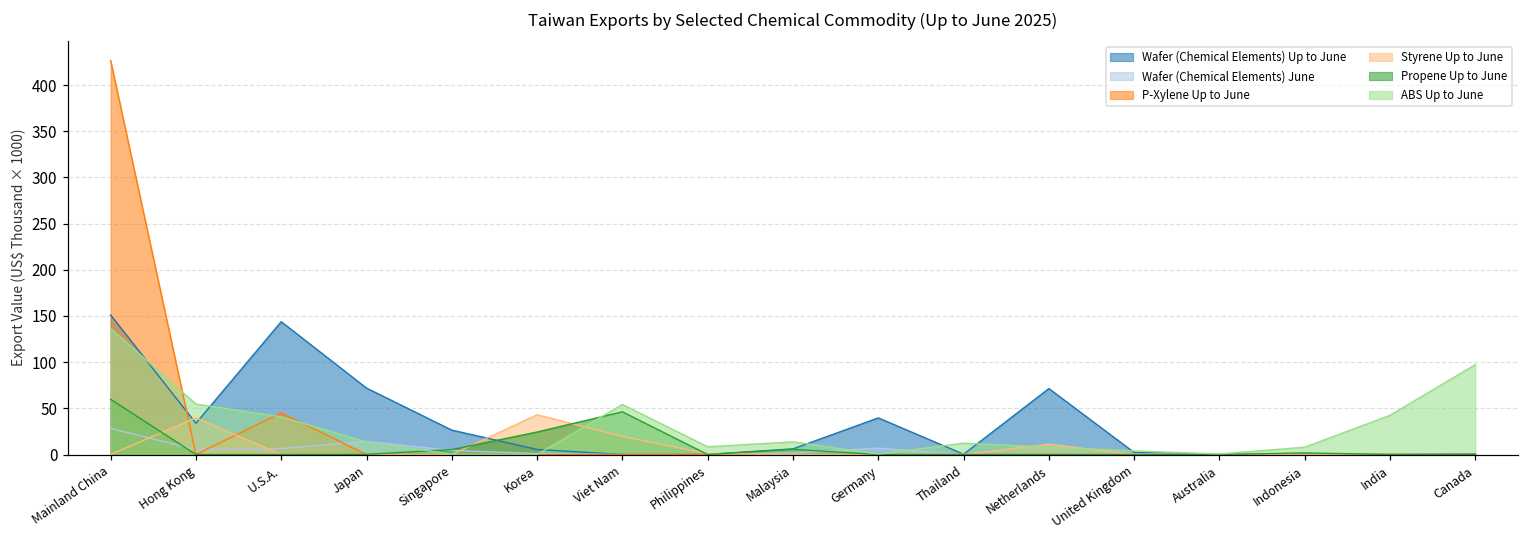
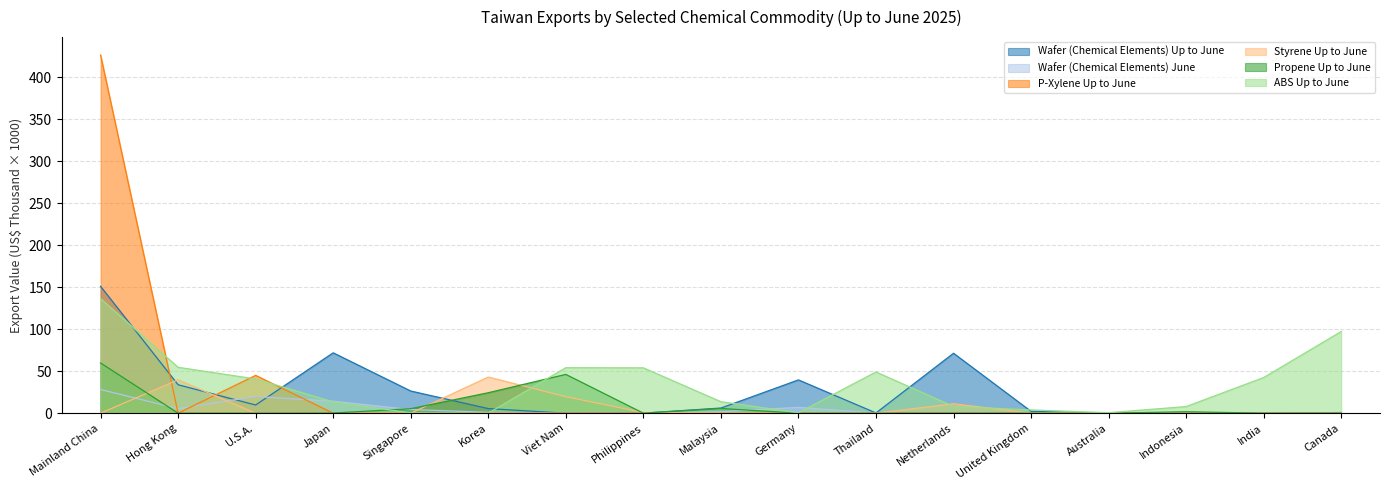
Wafer (Chemical Elements) Up to June, U.S.A.: 140 -> 10
Wafer (Chemical Elements) June, U.S.A.: 10 -> 20
ABS Up to June, Philippines: 10 -> 50
ABS Up to June, Thailand: 10 -> 50
